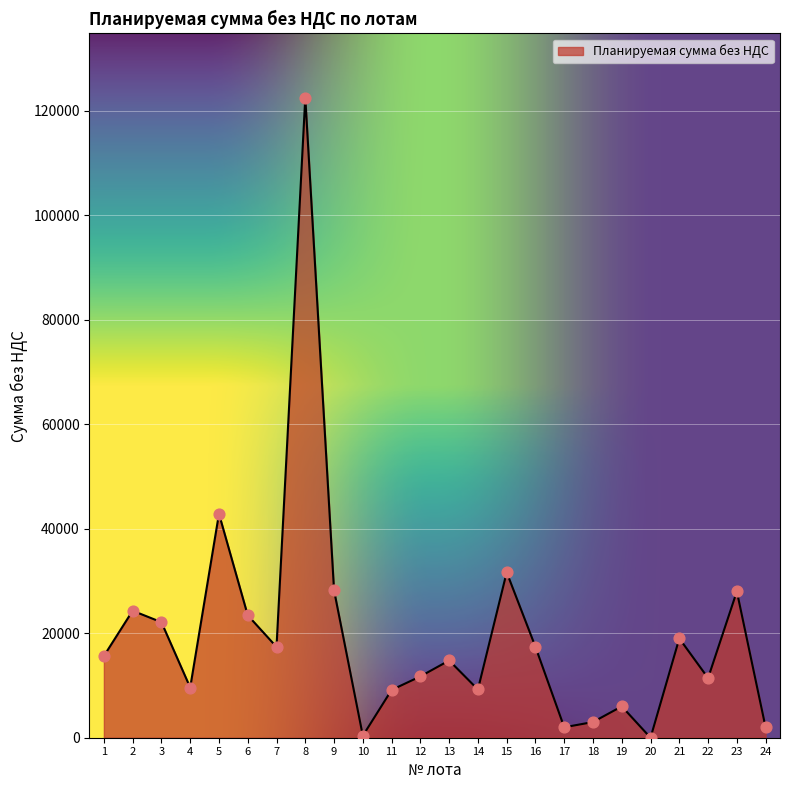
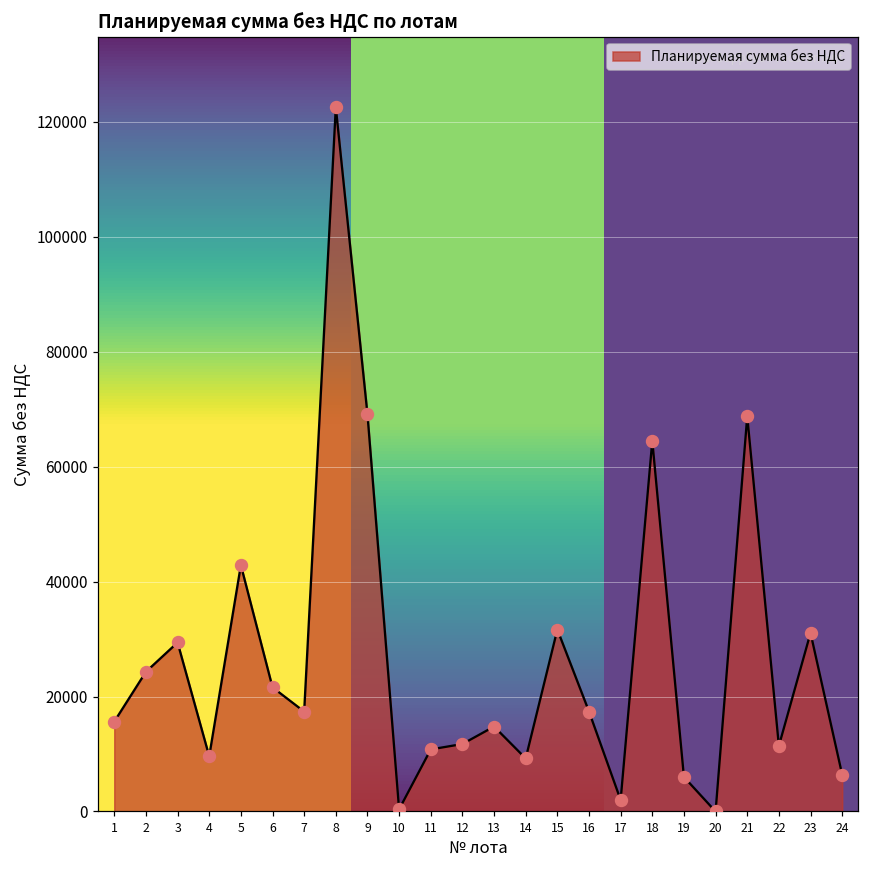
3: 22000 -> 29000
6: 23000 -> 22000
9: 28000 -> 69000
11: 9000 -> 11000
18: 3000 -> 64000
21: 19000 -> 69000
23: 28000 -> 31000
24: 2000 -> 6000
